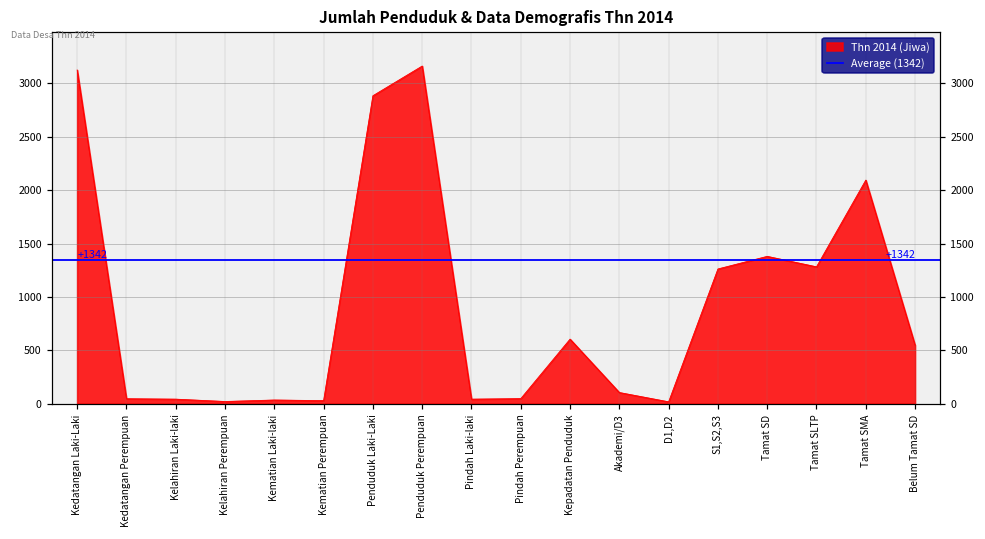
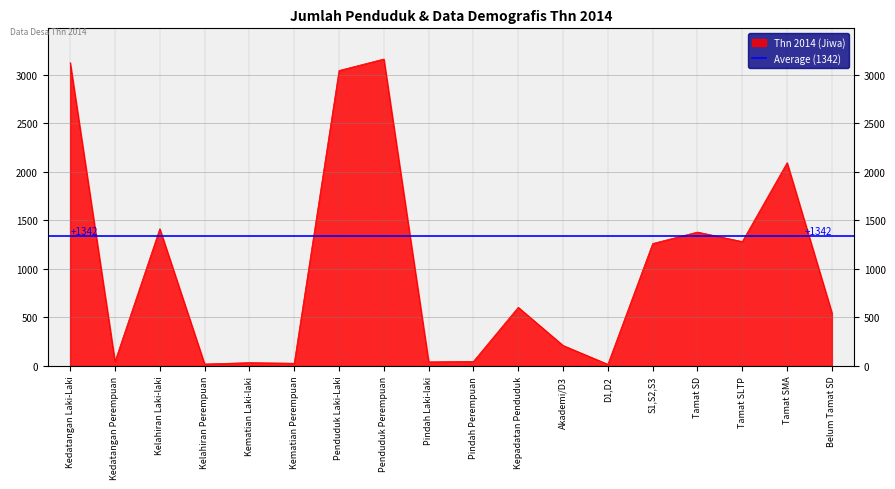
Kelahiran Laki-laki: 0 -> 1400
Penduduk Laki-Laki: 2900 -> 3000
Akademi/D3: 100 -> 200
